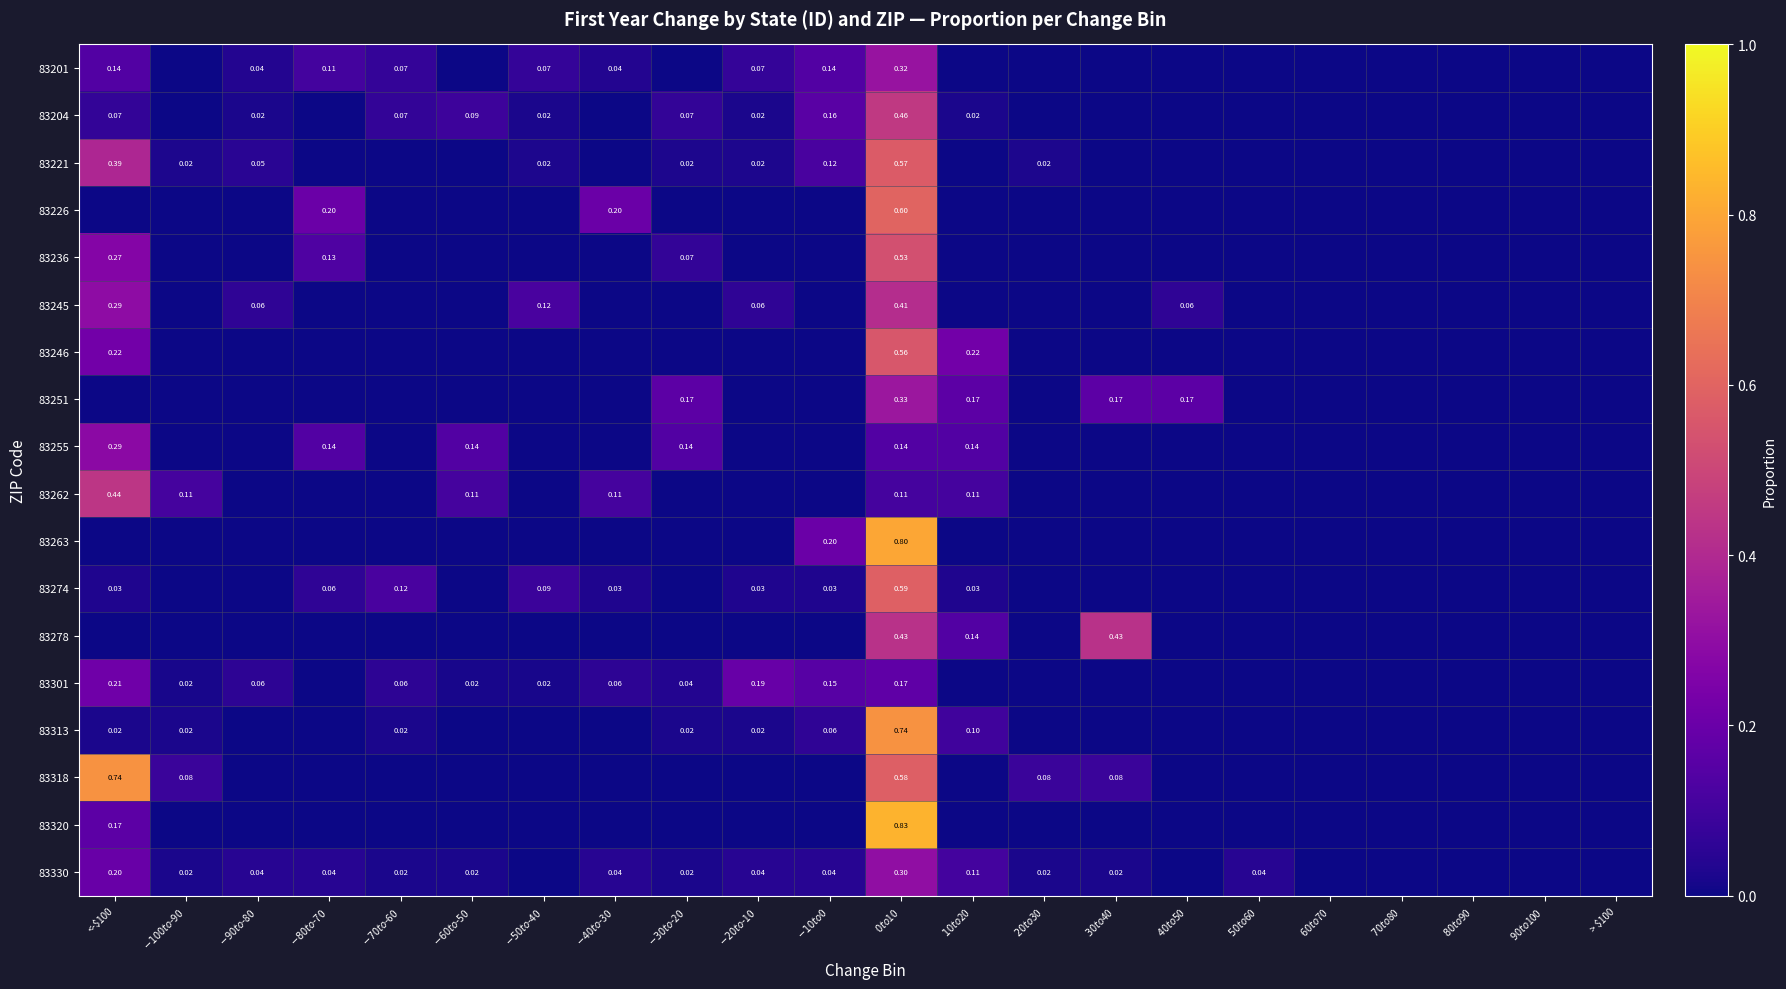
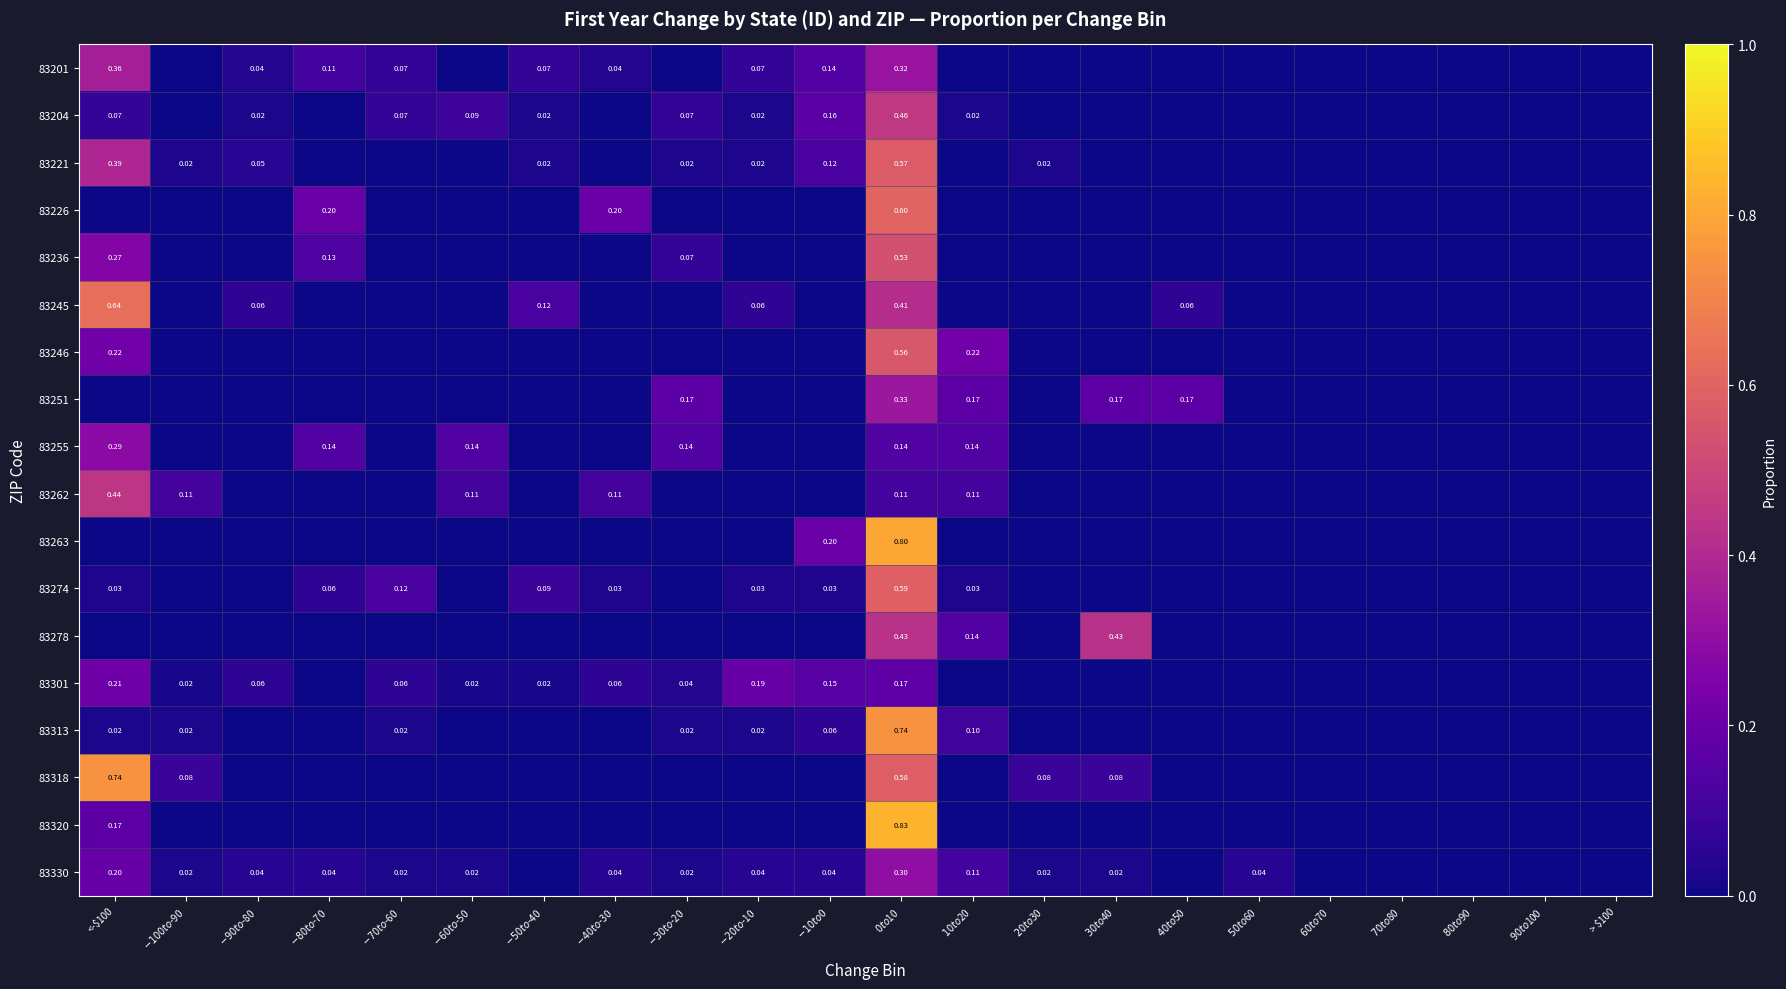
83201, <-$100: 0.14 -> 0.36
83245, <-$100: 0.29 -> 0.64
